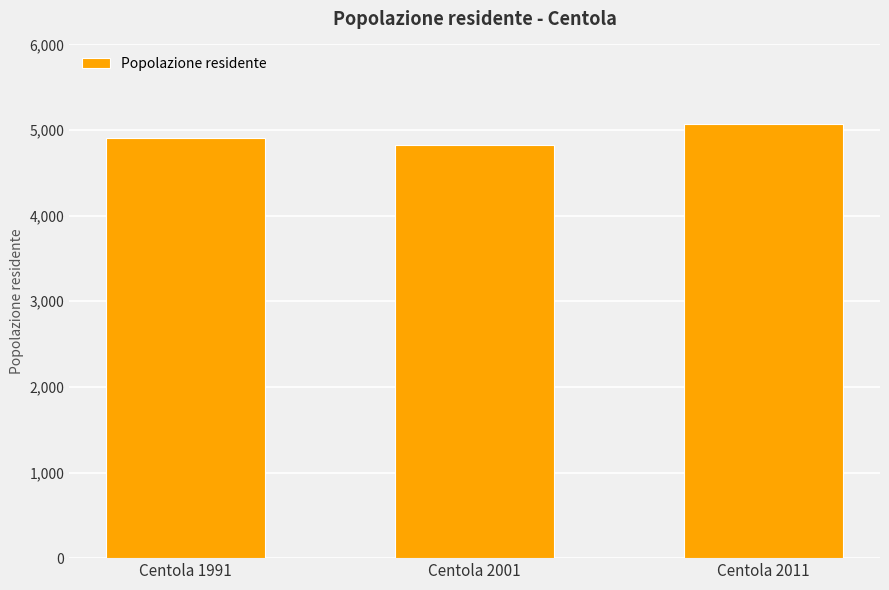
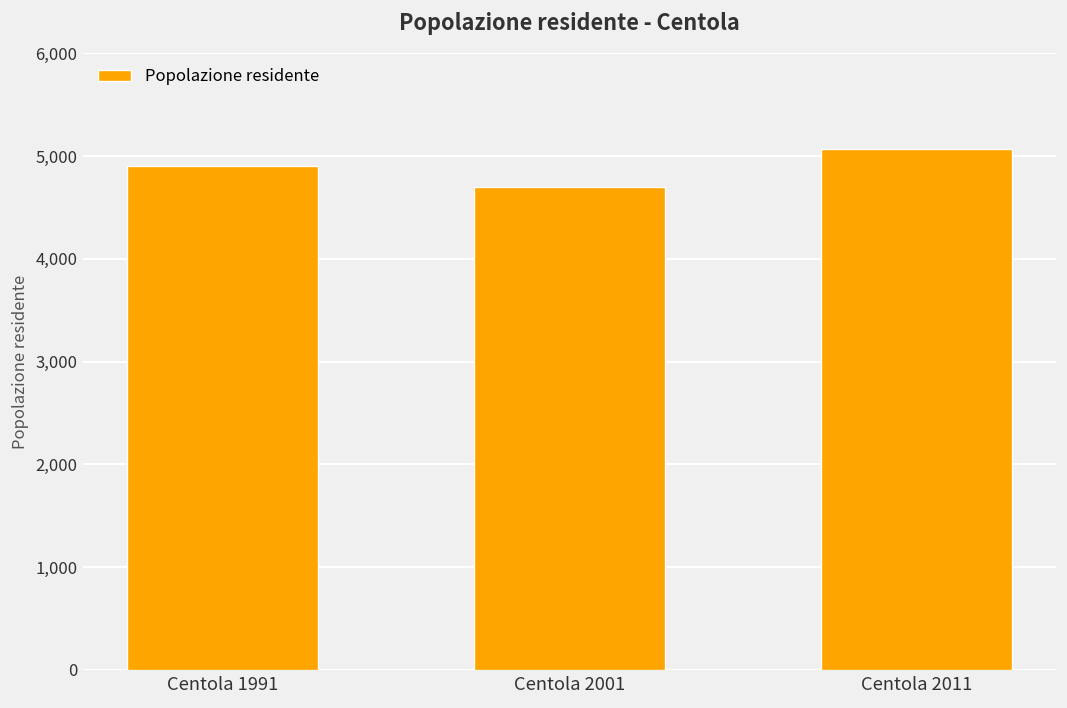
Centola 2001: 4,800 -> 4,700
